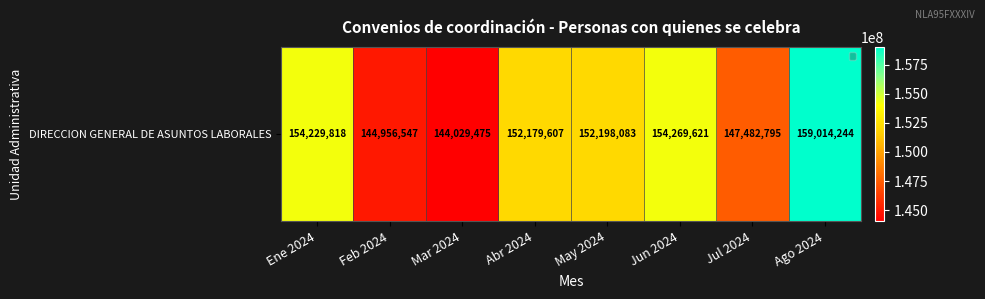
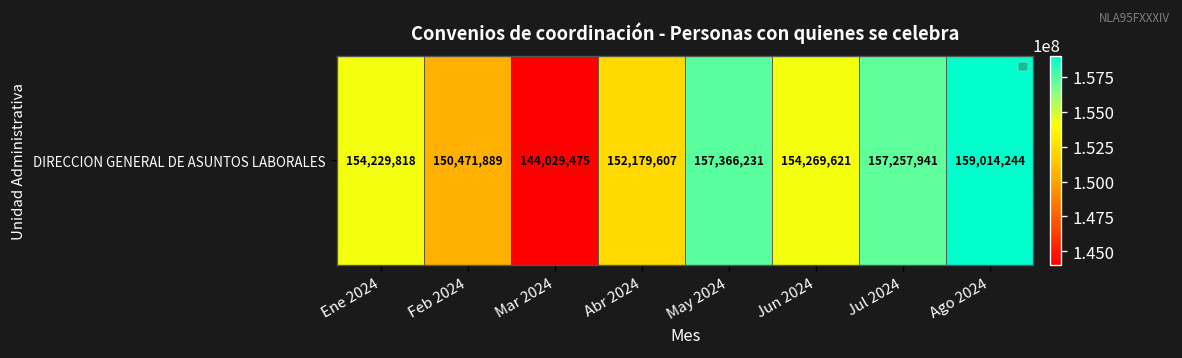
DIRECCION GENERAL DE ASUNTOS LABORALES, Feb 2024: 144,956,547 -> 150,471,889
DIRECCION GENERAL DE ASUNTOS LABORALES, May 2024: 152,198,083 -> 157,366,231
DIRECCION GENERAL DE ASUNTOS LABORALES, Jul 2024: 147,482,795 -> 157,257,941
